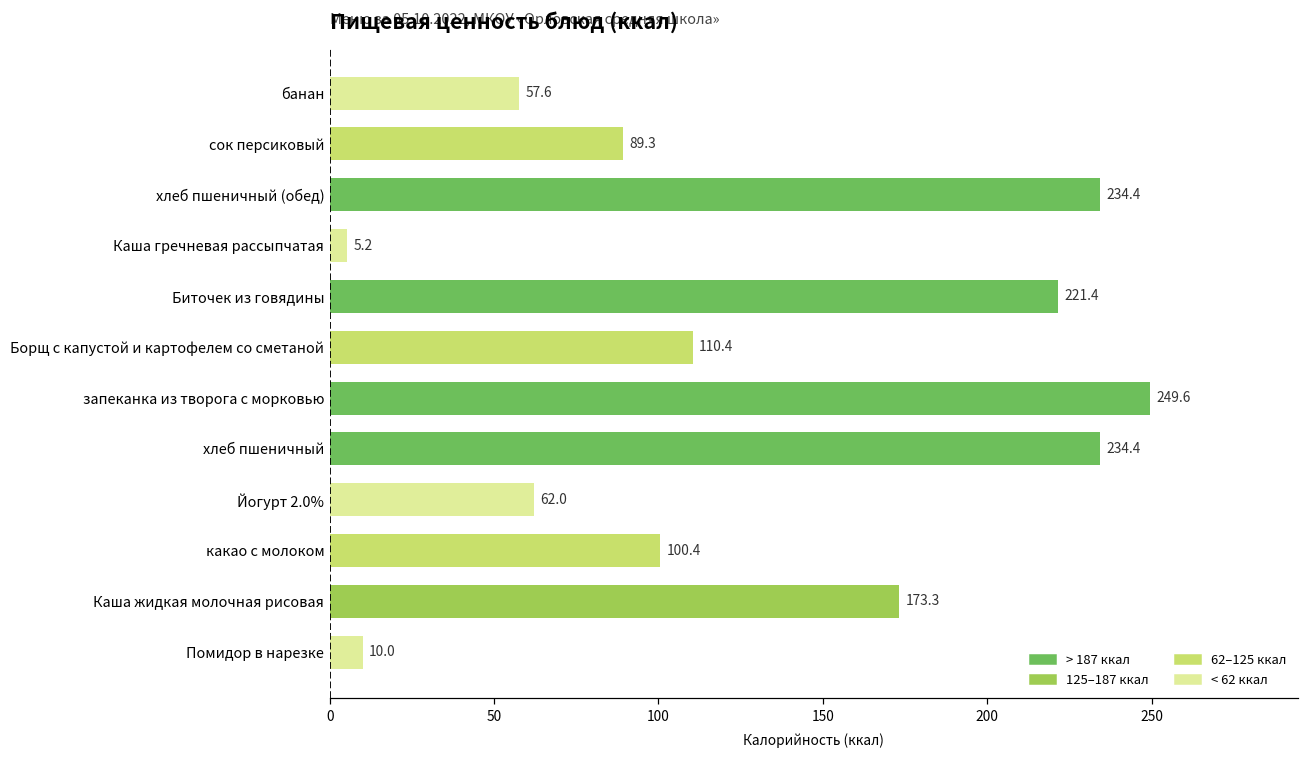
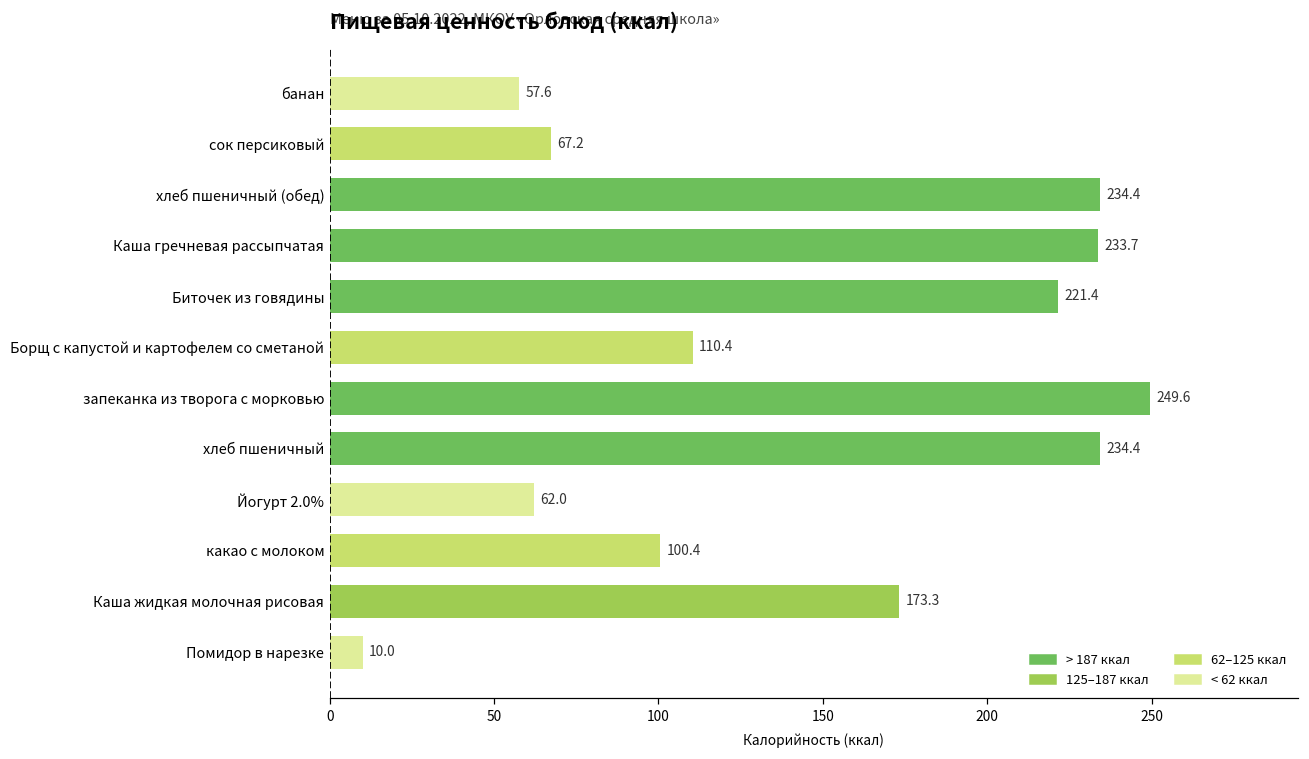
сок персиковый: 89.3 -> 67.2
Каша гречневая рассыпчатая: 5.2 -> 233.7
